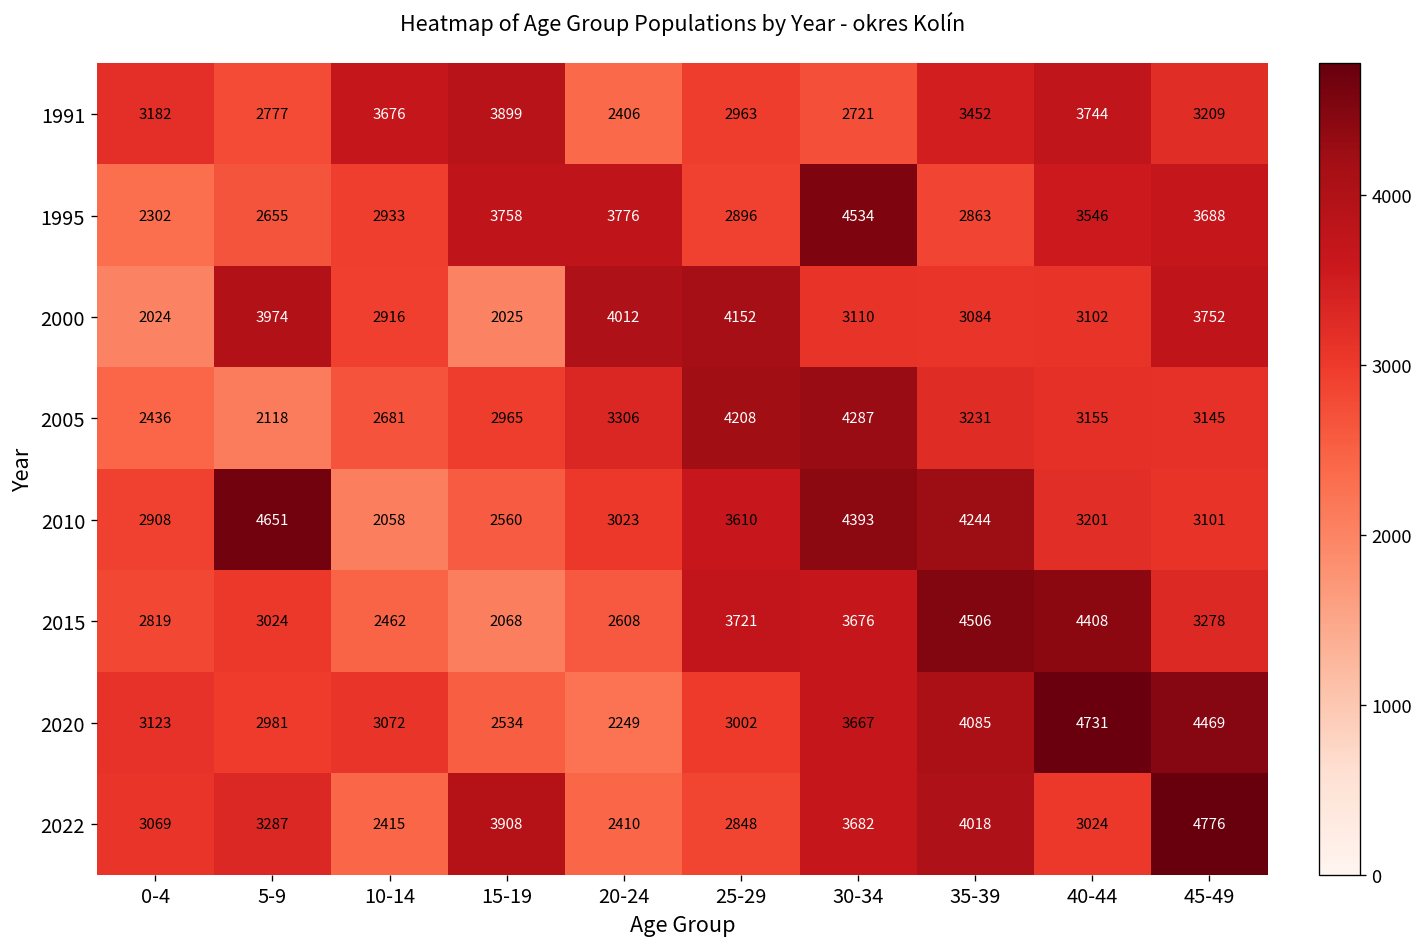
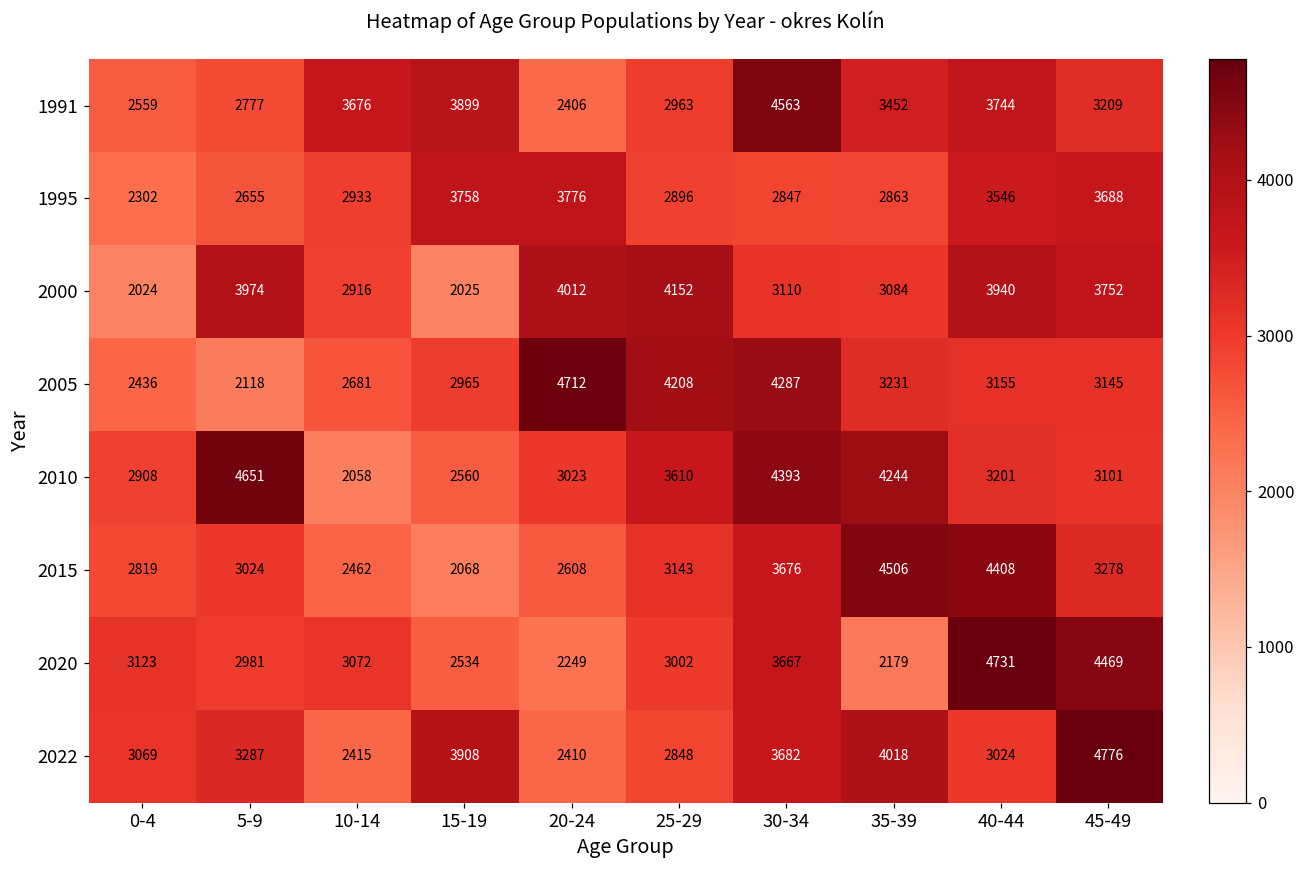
1991, 0-4: 3182 -> 2559
1991, 30-34: 2721 -> 4563
1995, 30-34: 4534 -> 2847
2000, 40-44: 3102 -> 3940
2005, 20-24: 3306 -> 4712
2015, 25-29: 3721 -> 3143
2020, 35-39: 4085 -> 2179
